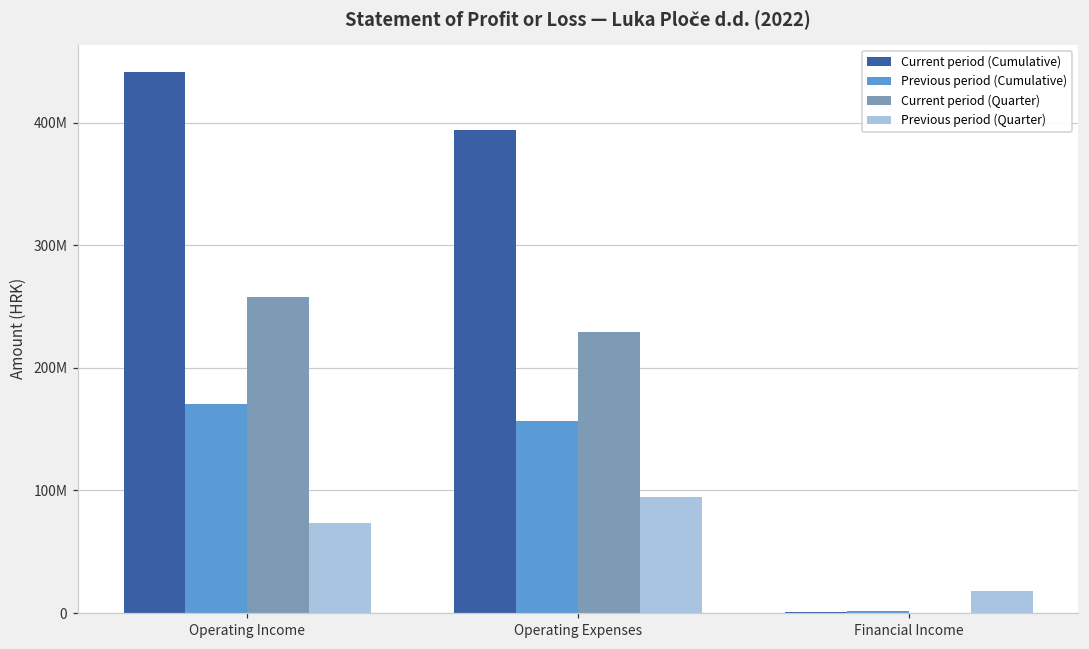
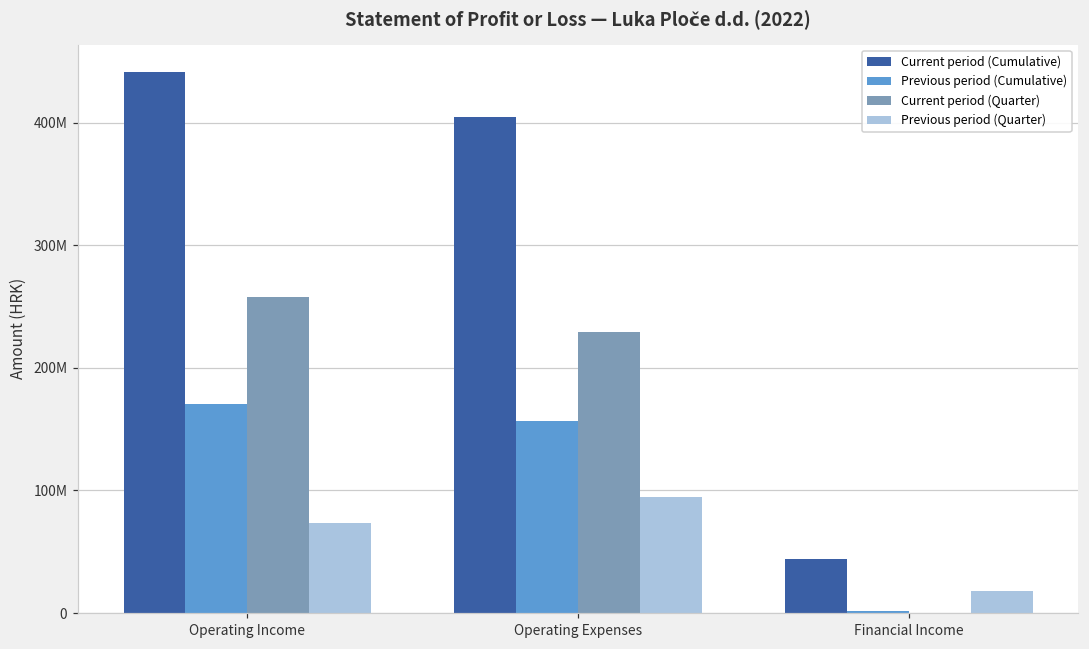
Current period (Cumulative), Operating Expenses: 394000000 -> 404000000
Current period (Cumulative), Financial Income: 1000000 -> 44000000
